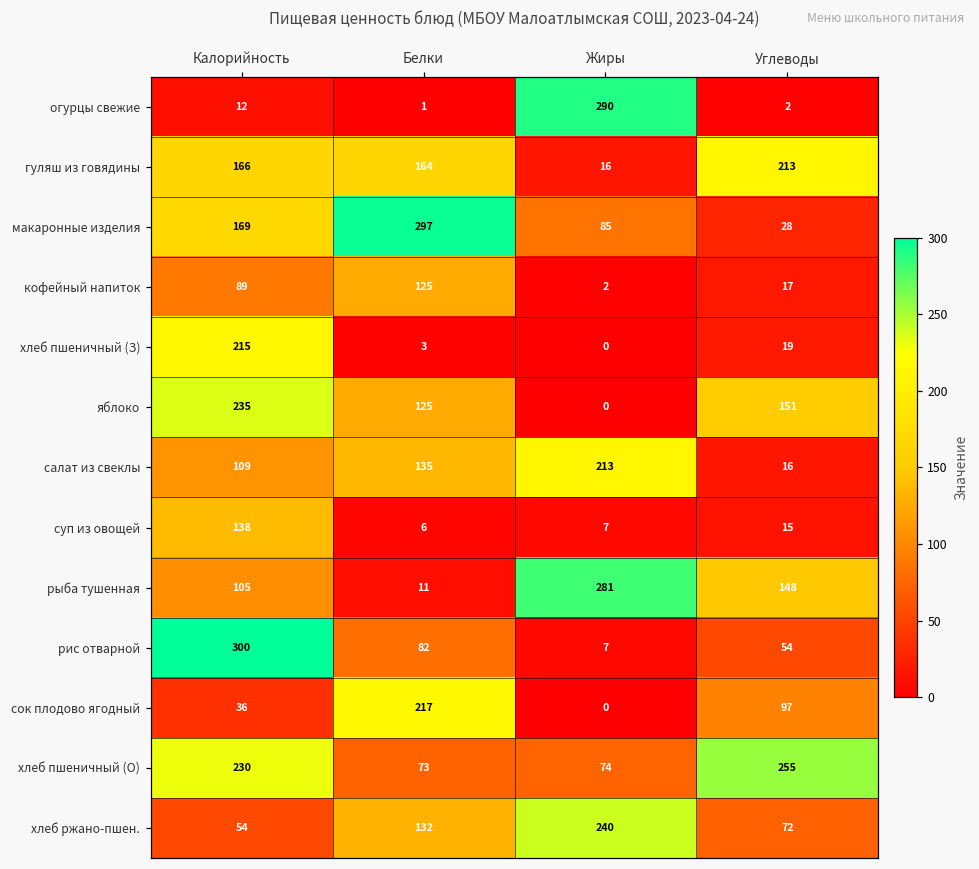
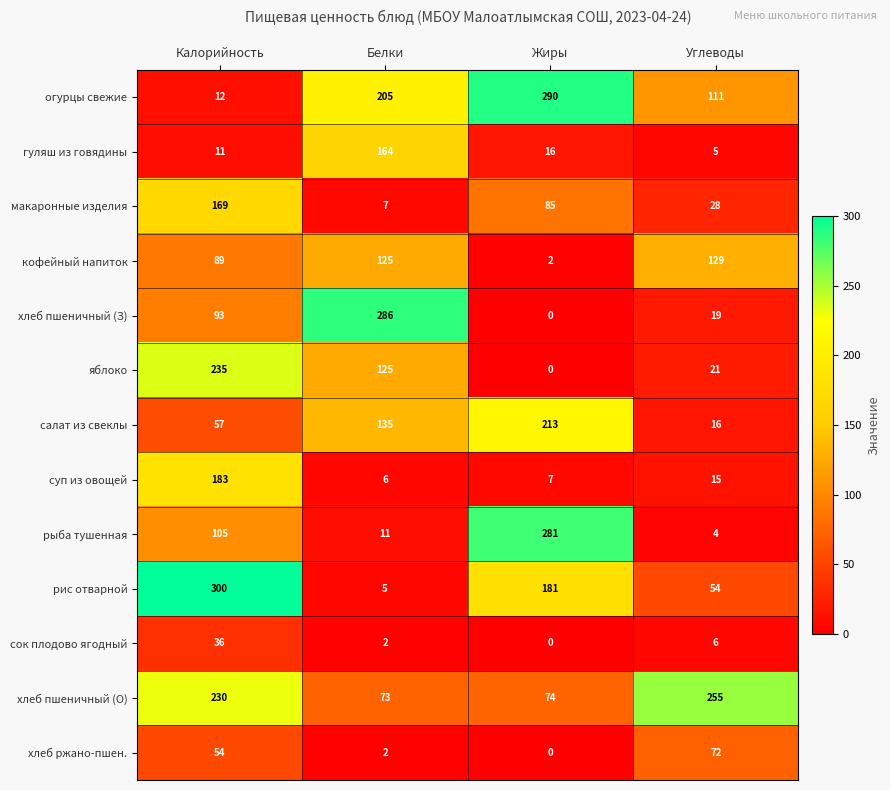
огурцы свежие, Белки: 1 -> 205
огурцы свежие, Углеводы: 2 -> 111
гуляш из говядины, Калорийность: 166 -> 11
гуляш из говядины, Углеводы: 213 -> 5
макаронные изделия, Белки: 297 -> 7
кофейный напиток, Углеводы: 17 -> 129
хлеб пшеничный (З), Калорийность: 215 -> 93
хлеб пшеничный (З), Белки: 3 -> 286
яблоко, Углеводы: 151 -> 21
салат из свеклы, Калорийность: 109 -> 57
суп из овощей, Калорийность: 138 -> 183
рыба тушенная, Углеводы: 148 -> 4
рис отварной, Белки: 82 -> 5
рис отварной, Жиры: 7 -> 181
сок плодово ягодный, Белки: 217 -> 2
сок плодово ягодный, Углеводы: 97 -> 6
хлеб ржано-пшен., Белки: 132 -> 2
хлеб ржано-пшен., Жиры: 240 -> 0
